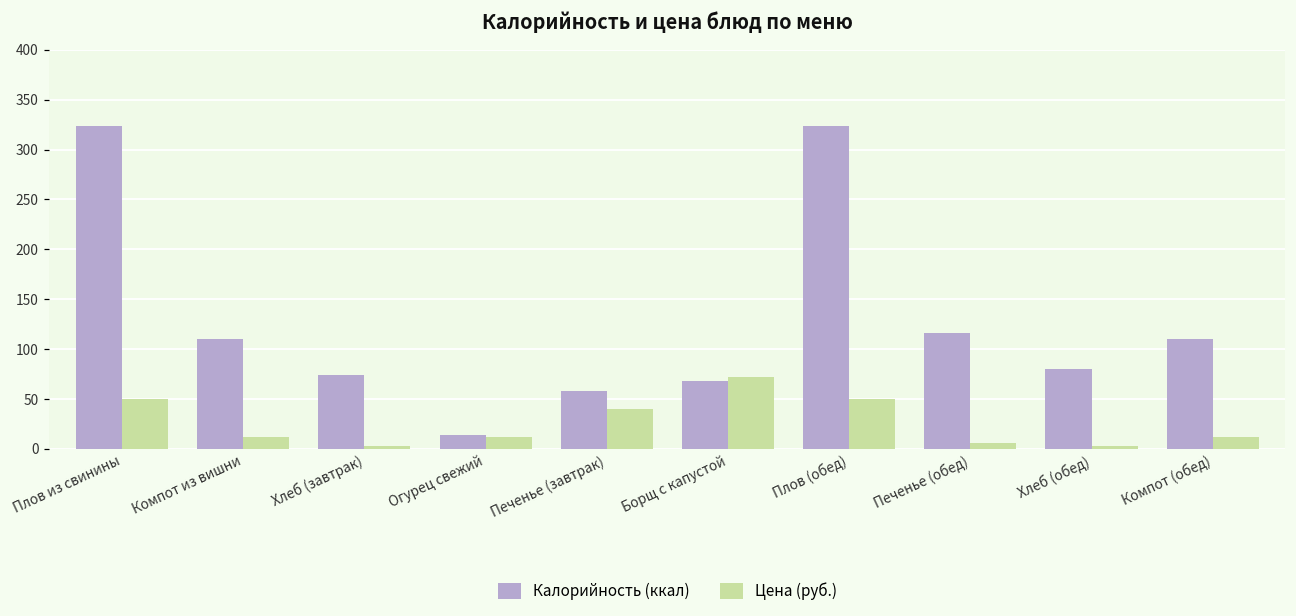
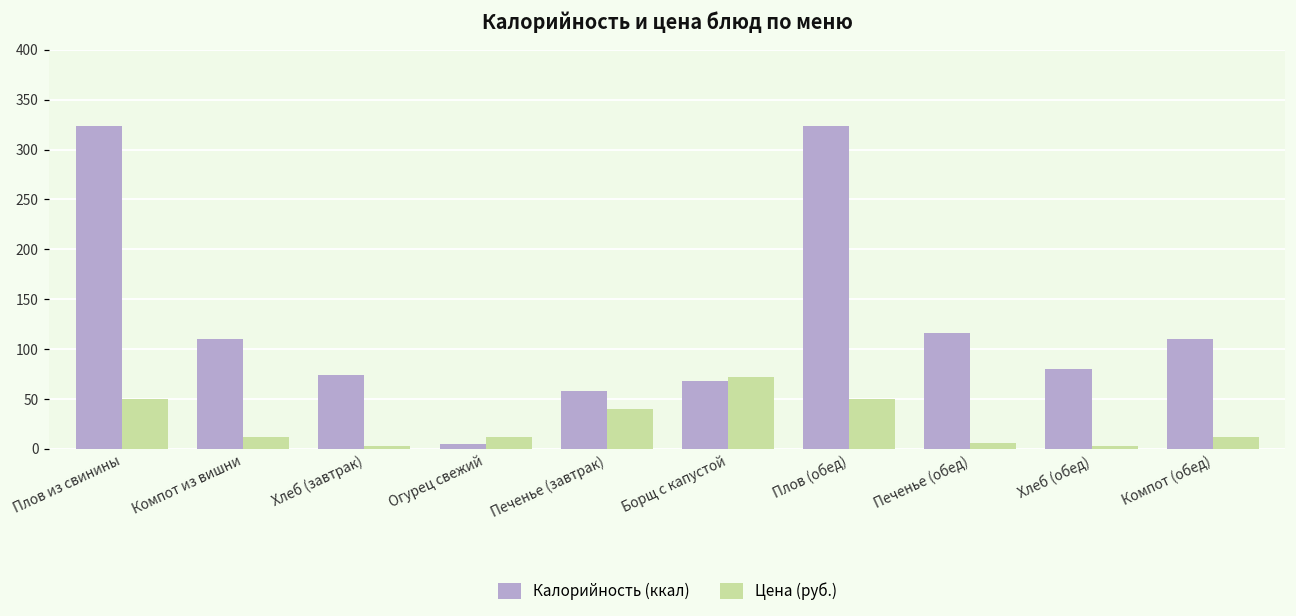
Калорийность (ккал), Огурец свежий: 14 -> 5
